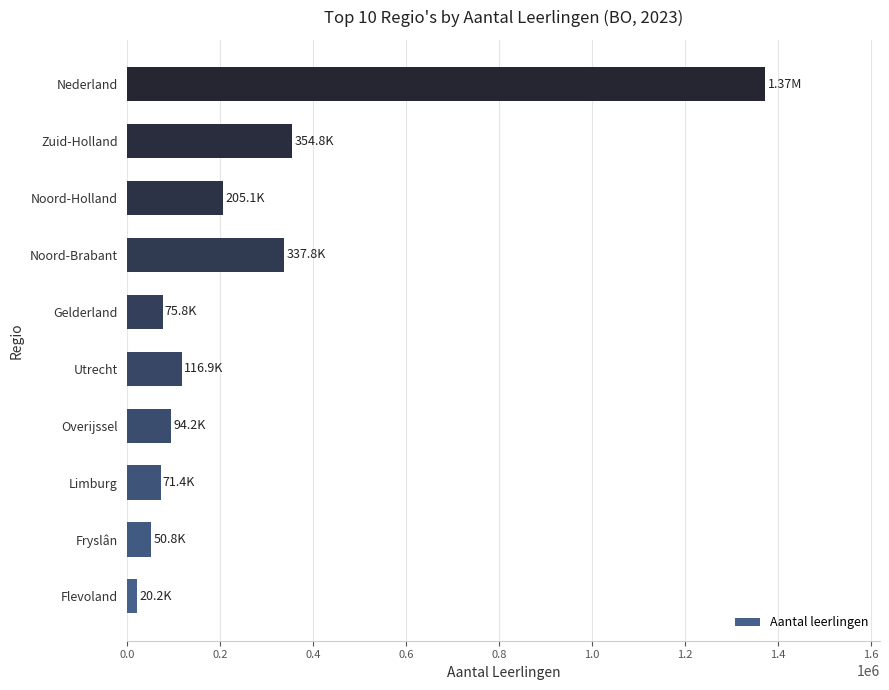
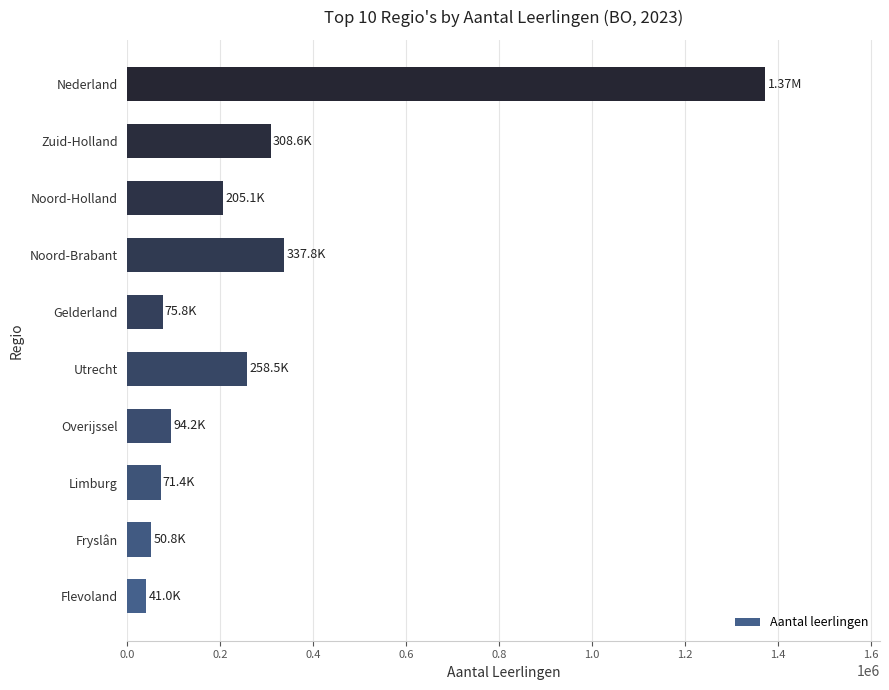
Zuid-Holland: 354.8K -> 308.6K
Utrecht: 116.9K -> 258.5K
Flevoland: 20.2K -> 41.0K
